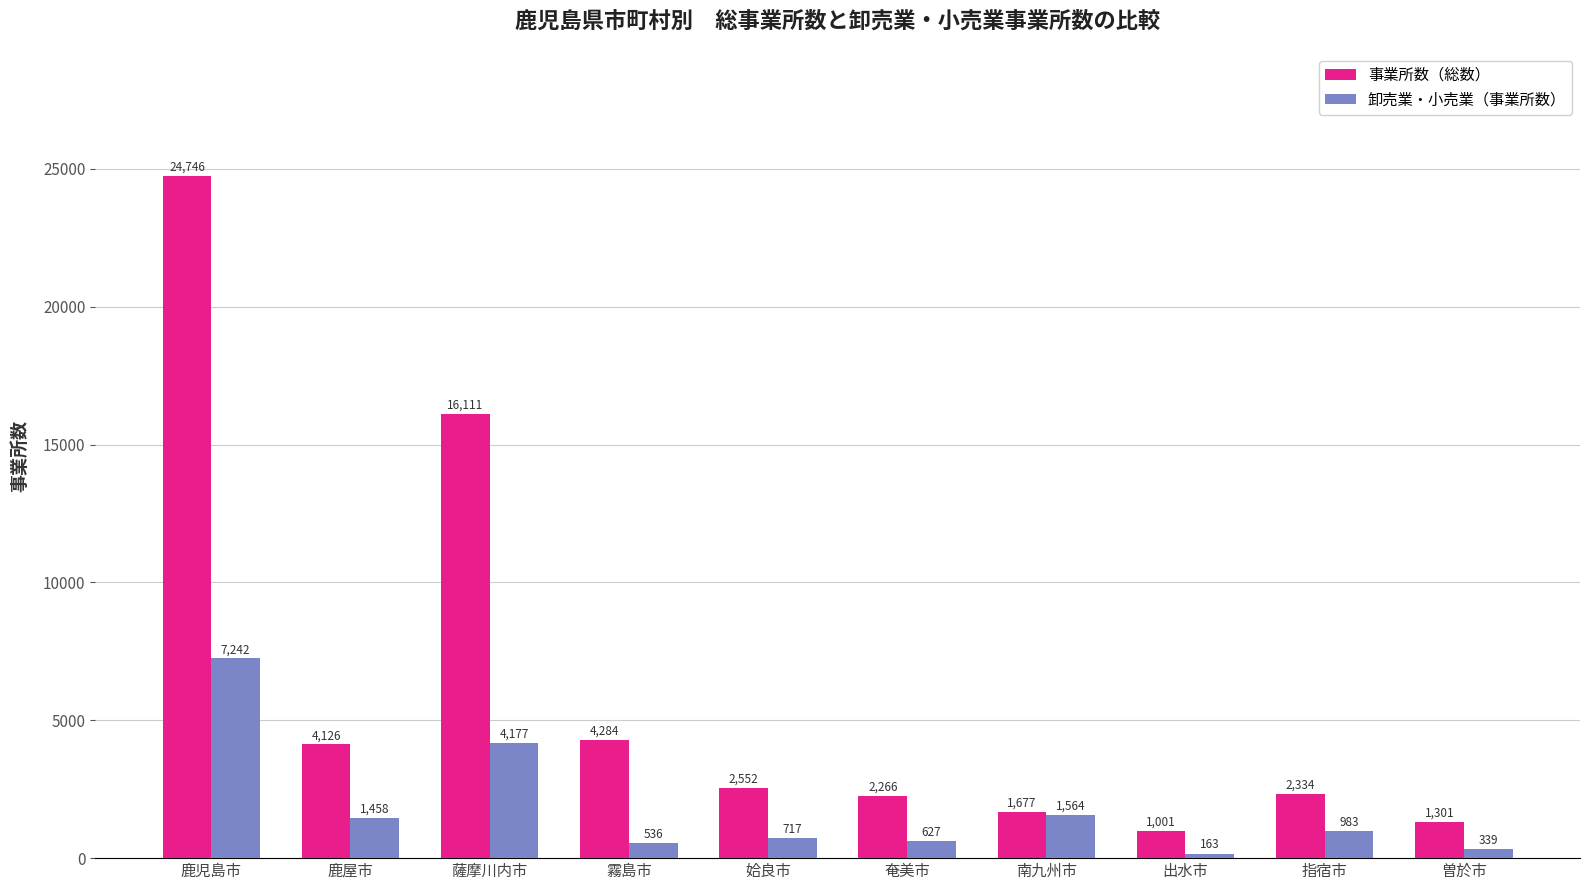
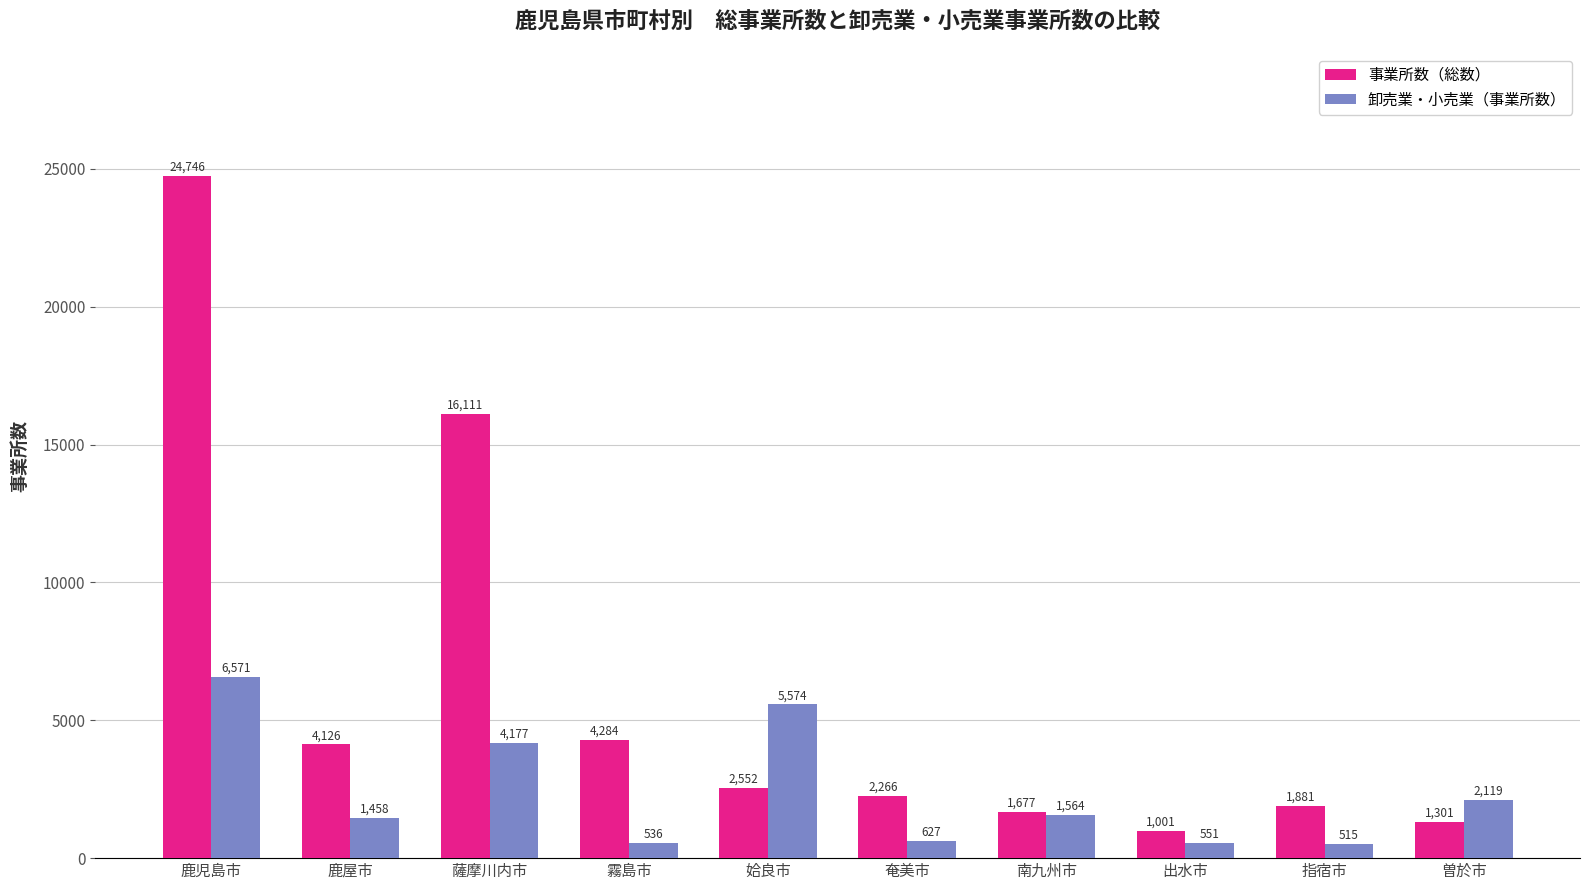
卸売業・小売業（事業所数）, 鹿児島市: 7,242 -> 6,571
卸売業・小売業（事業所数）, 姶良市: 717 -> 5,574
卸売業・小売業（事業所数）, 出水市: 163 -> 551
事業所数（総数）, 指宿市: 2,334 -> 1,881
卸売業・小売業（事業所数）, 指宿市: 983 -> 515
卸売業・小売業（事業所数）, 曽於市: 339 -> 2,119
